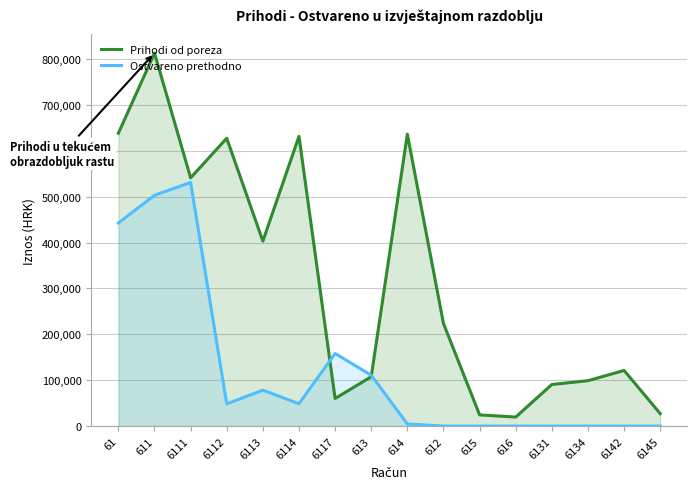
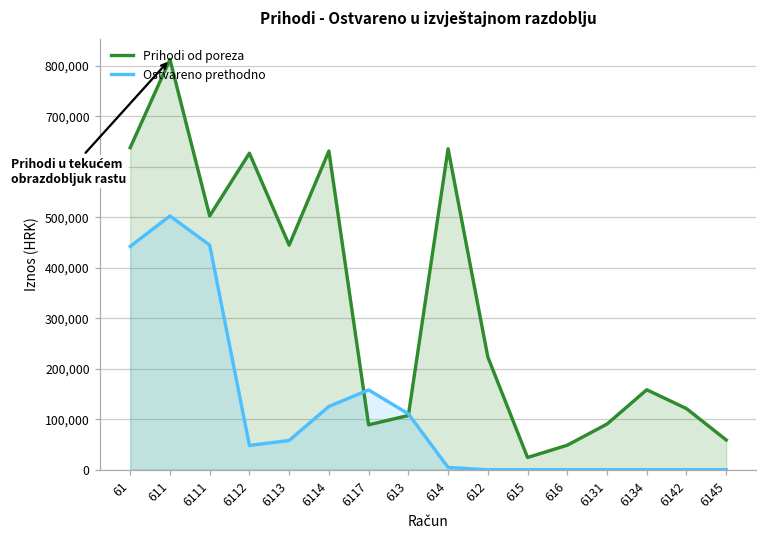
Prihodi od poreza, 6111: 540,000 -> 500,000
Ostvareno prethodno, 6111: 530,000 -> 450,000
Prihodi od poreza, 6113: 400,000 -> 450,000
Ostvareno prethodno, 6113: 80,000 -> 60,000
Ostvareno prethodno, 6114: 50,000 -> 130,000
Prihodi od poreza, 6117: 60,000 -> 90,000
Prihodi od poreza, 616: 20,000 -> 50,000
Prihodi od poreza, 6134: 100,000 -> 160,000
Prihodi od poreza, 6145: 30,000 -> 60,000
